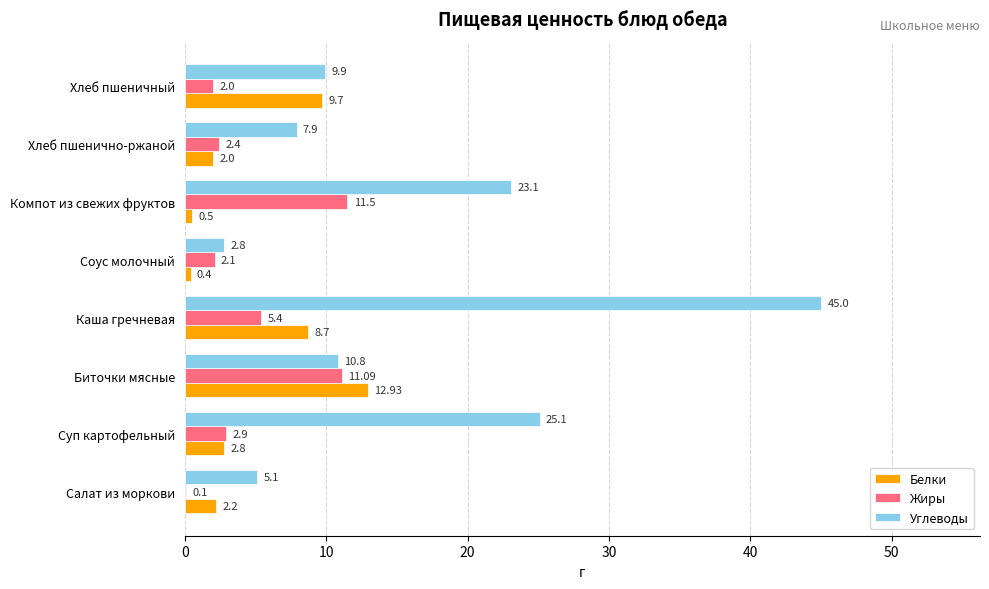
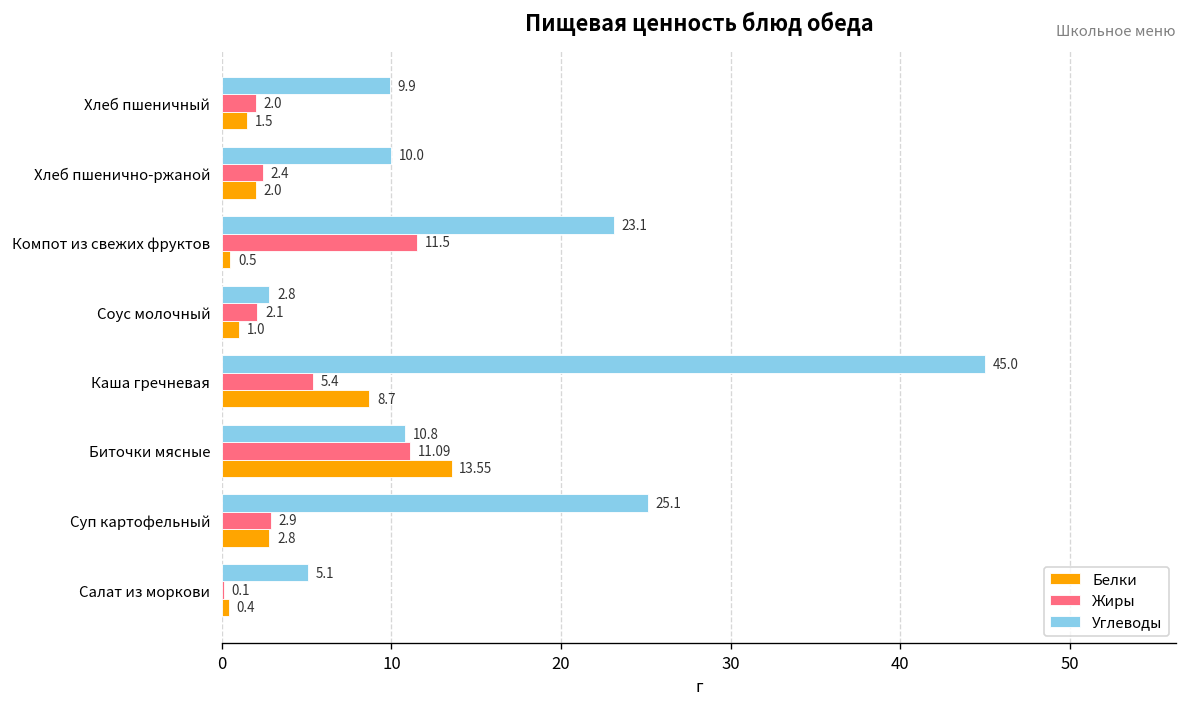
Белки, Хлеб пшеничный: 9.7 -> 1.5
Углеводы, Хлеб пшенично-ржаной: 7.9 -> 10.0
Белки, Соус молочный: 0.4 -> 1.0
Белки, Биточки мясные: 12.93 -> 13.55
Белки, Салат из моркови: 2.2 -> 0.4
